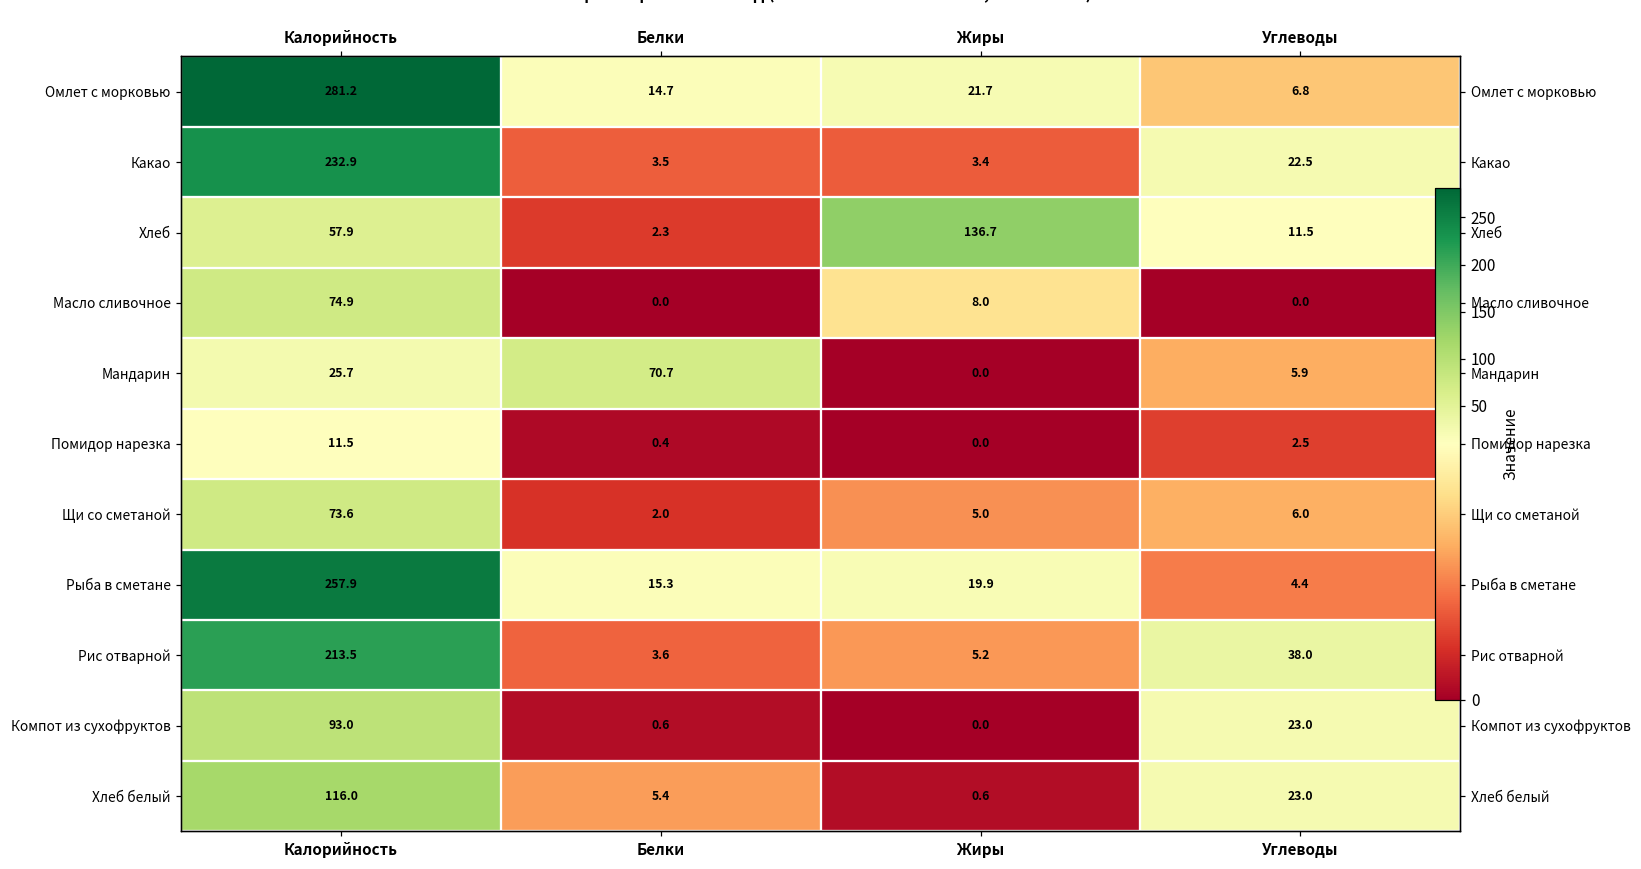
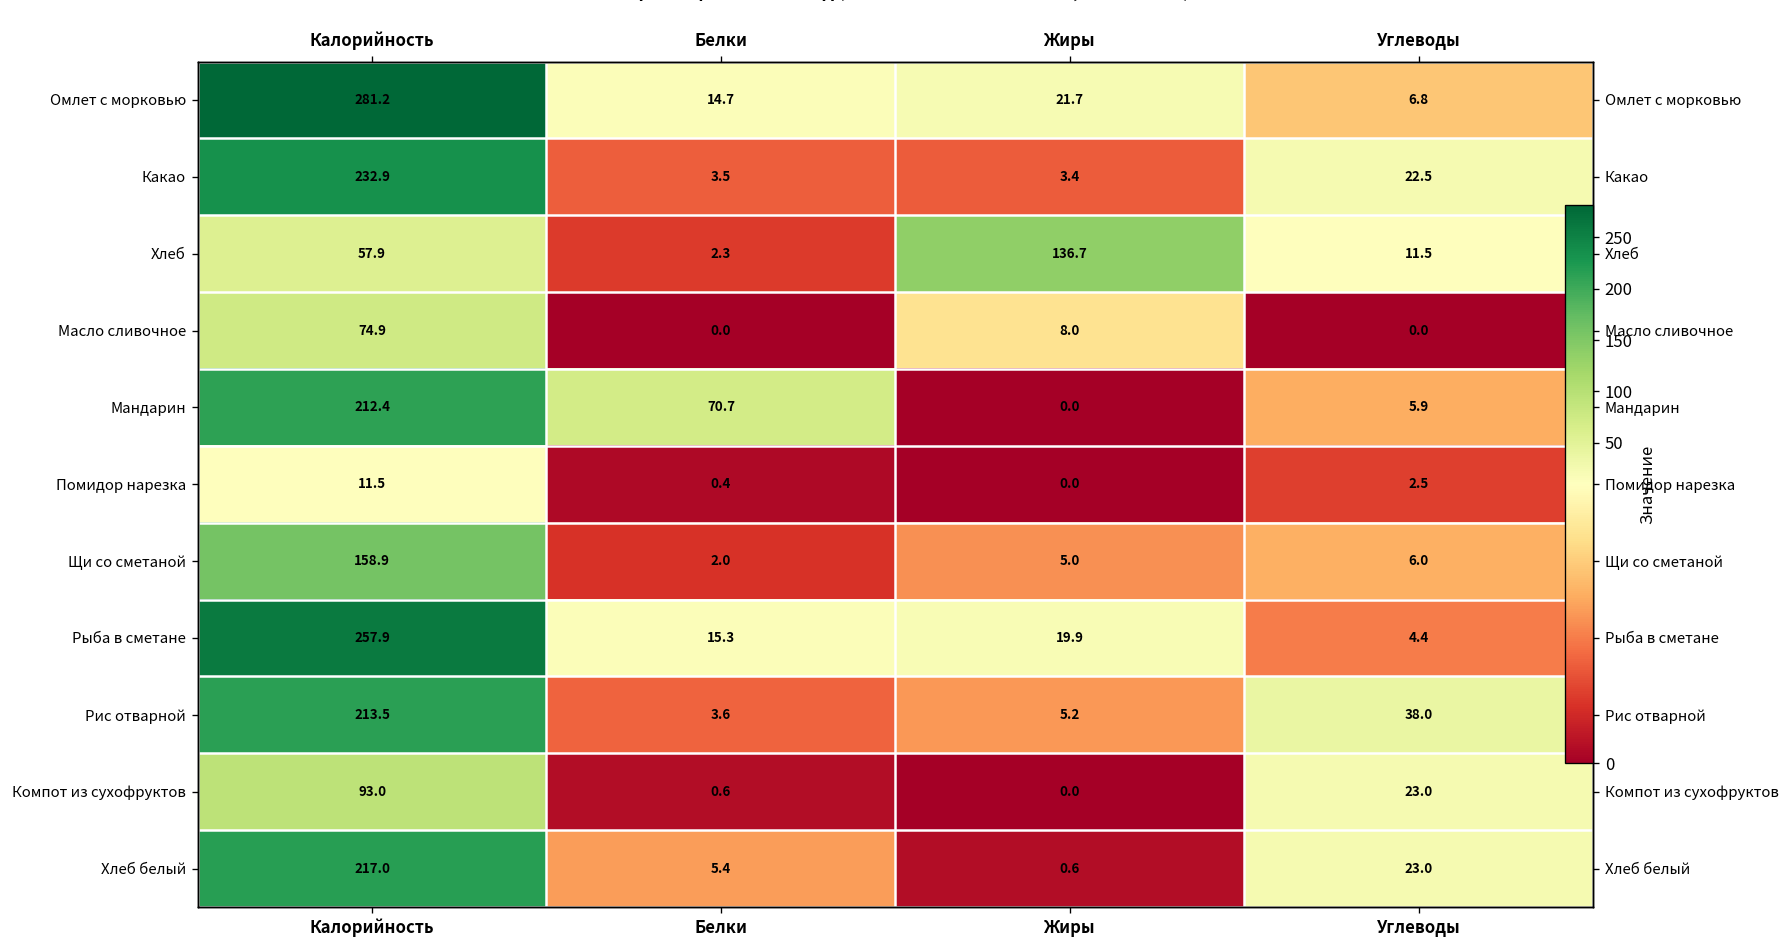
Мандарин, Калорийность: 25.7 -> 212.4
Щи со сметаной, Калорийность: 73.6 -> 158.9
Хлеб белый, Калорийность: 116.0 -> 217.0
